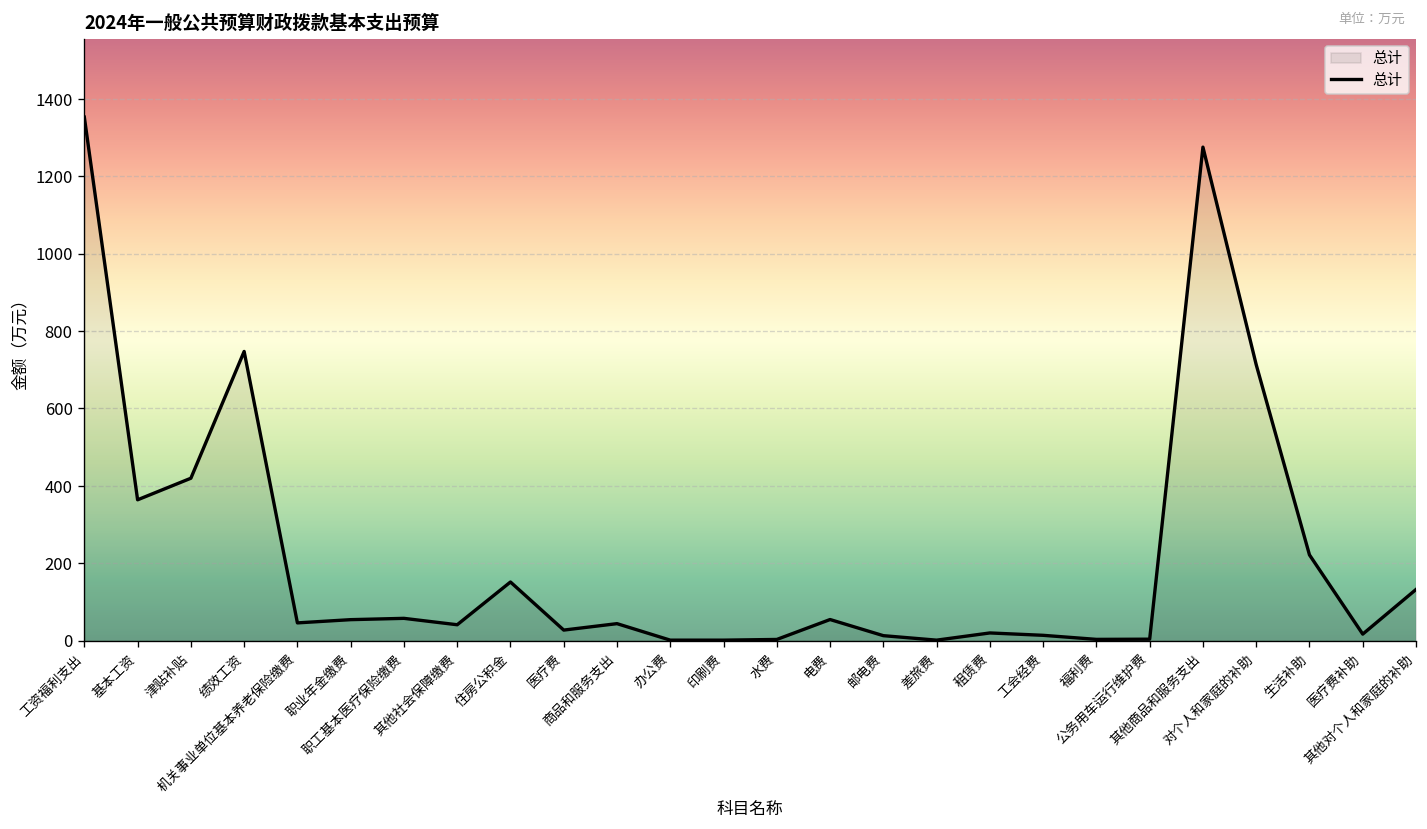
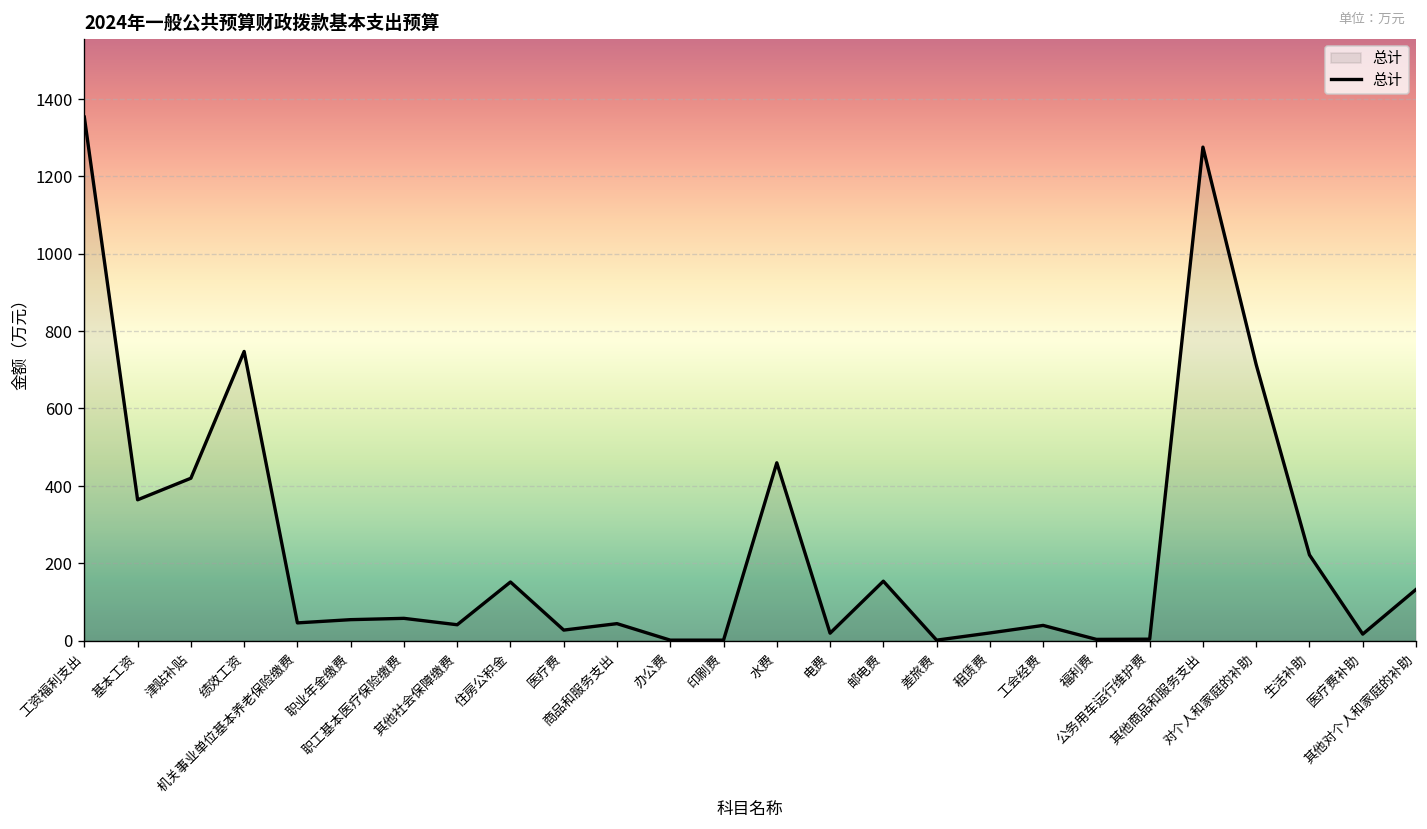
水费: 0 -> 460
电费: 50 -> 20
邮电费: 10 -> 150
工会经费: 10 -> 40
